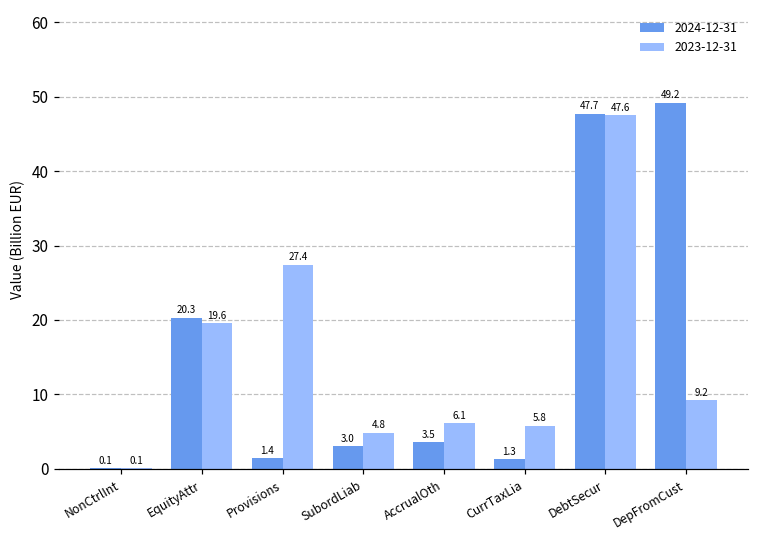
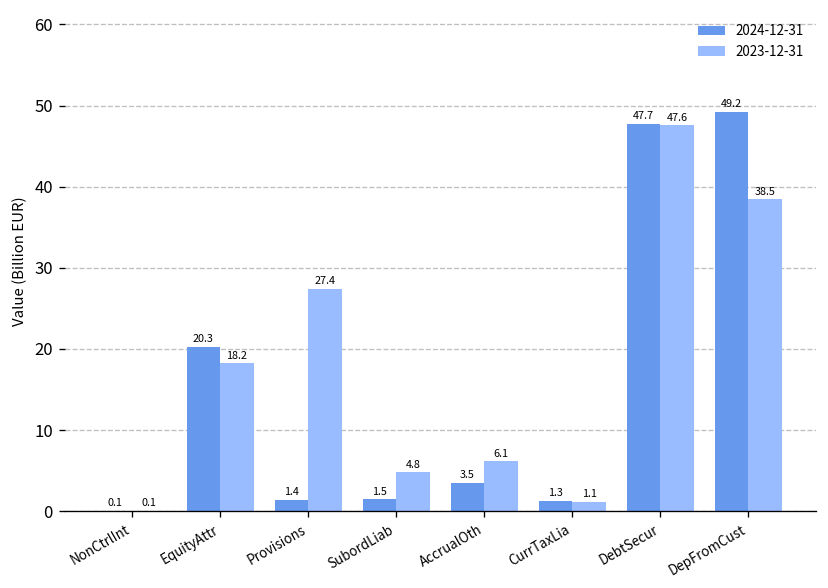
2023-12-31, EquityAttr: 19.6 -> 18.2
2024-12-31, SubordLiab: 3.0 -> 1.5
2023-12-31, CurrTaxLia: 5.8 -> 1.1
2023-12-31, DepFromCust: 9.2 -> 38.5
